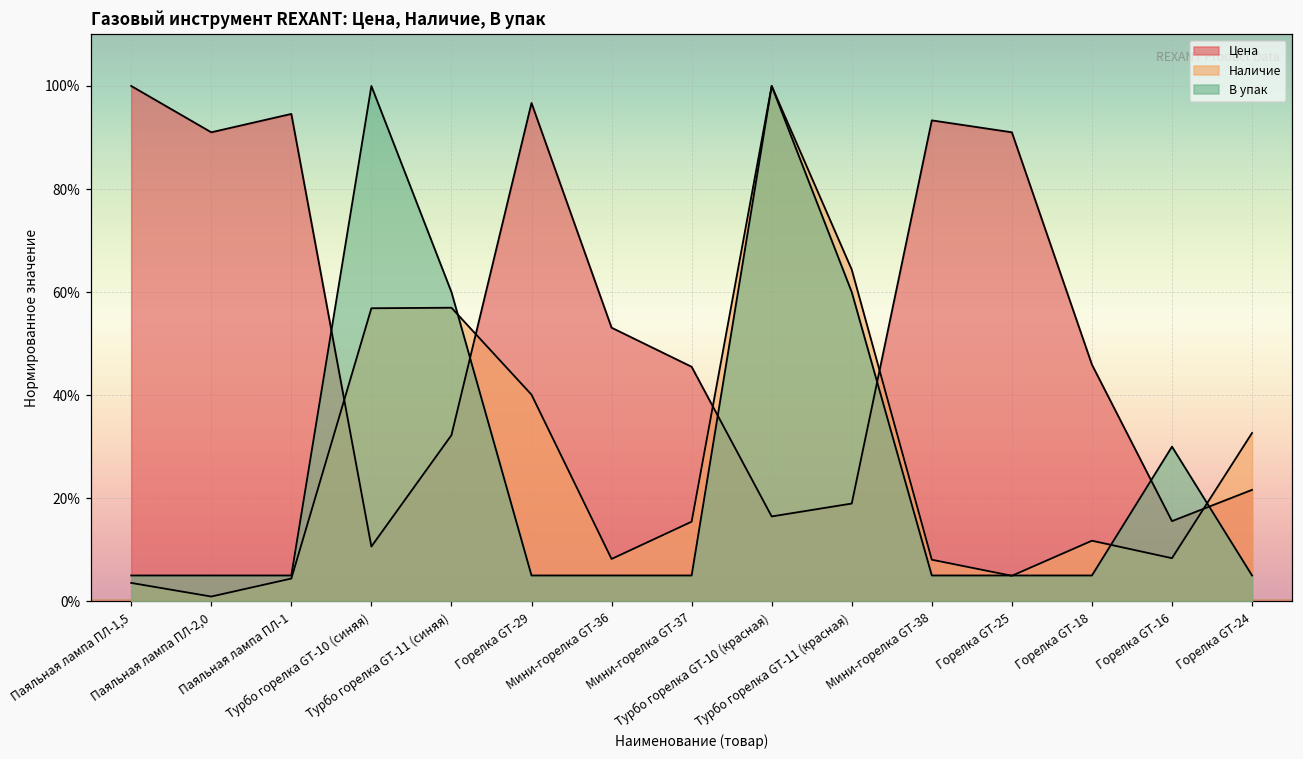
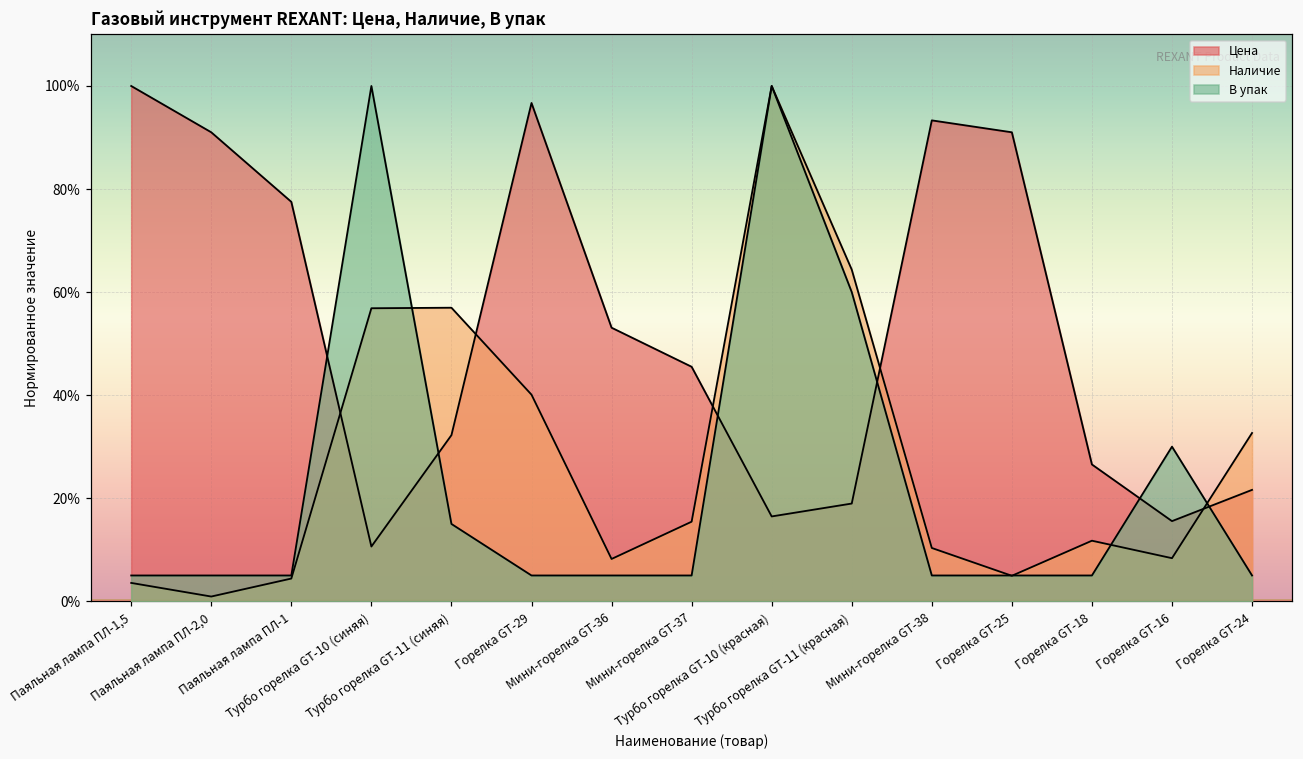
Цена, Паяльная лампа ПЛ-1: 95% -> 78%
В упак, Турбо горелка GT-11 (синяя): 60% -> 15%
Наличие, Мини-горелка GT-38: 8% -> 10%
Цена, Горелка GT-18: 46% -> 27%
